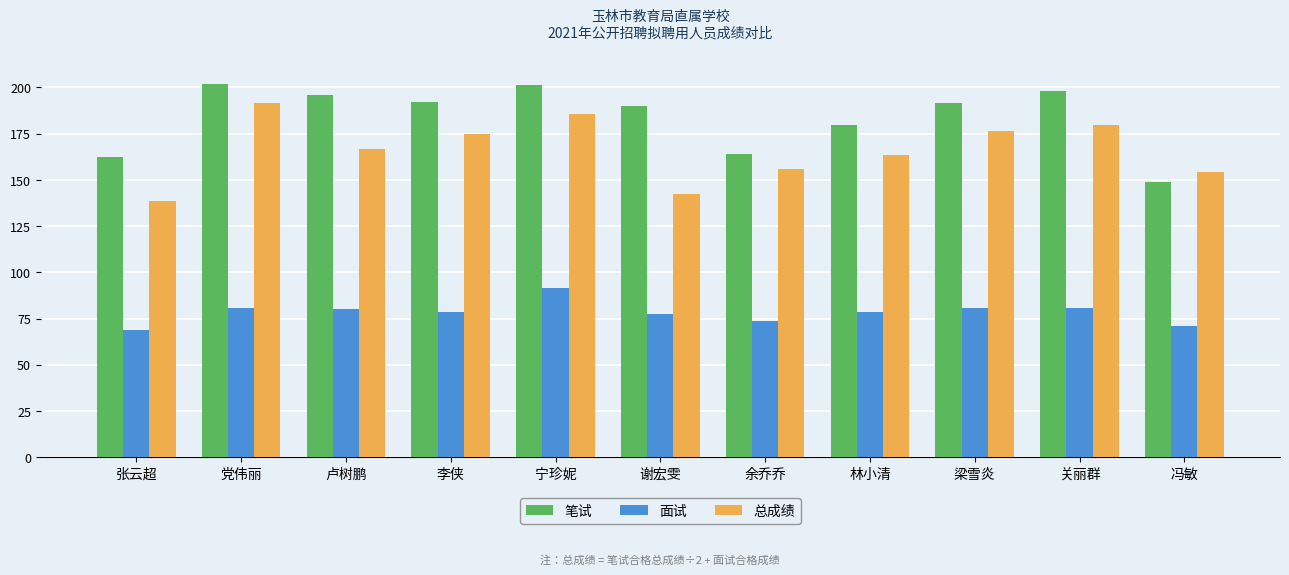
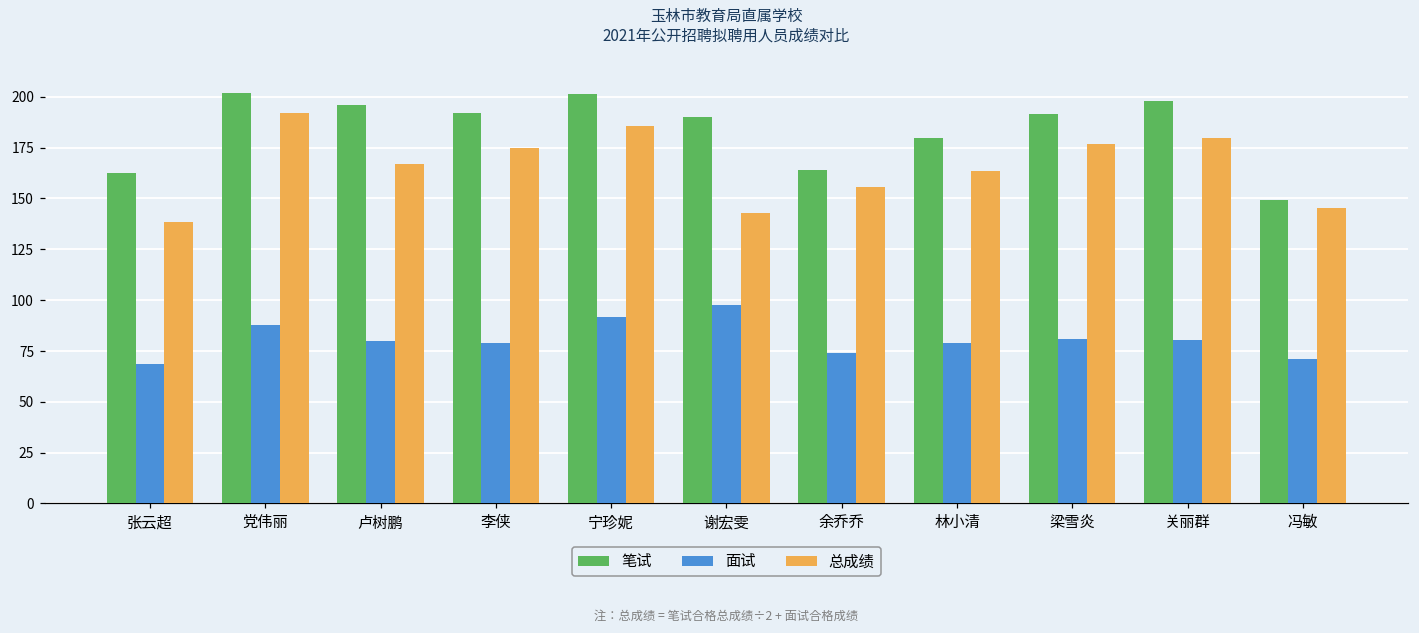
面试, 党伟丽: 81 -> 88
面试, 谢宏雯: 77 -> 98
总成绩, 冯敏: 154 -> 146
